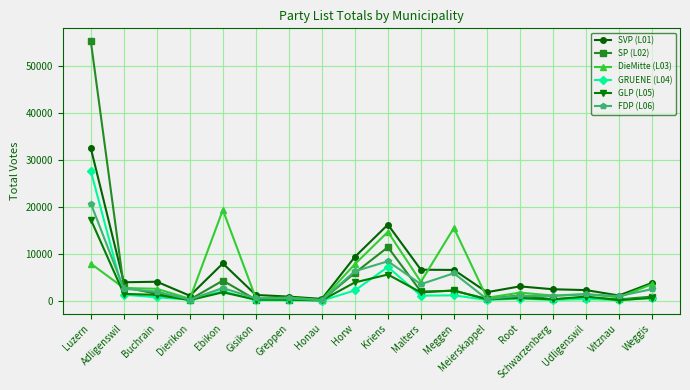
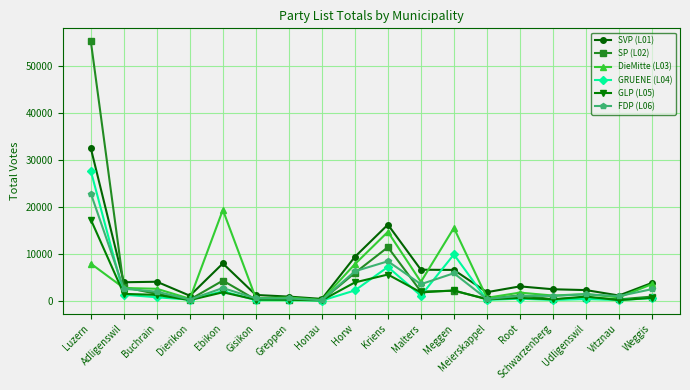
FDP (L06), Luzern: 21000 -> 23000
GRUENE (L04), Meggen: 1000 -> 10000
